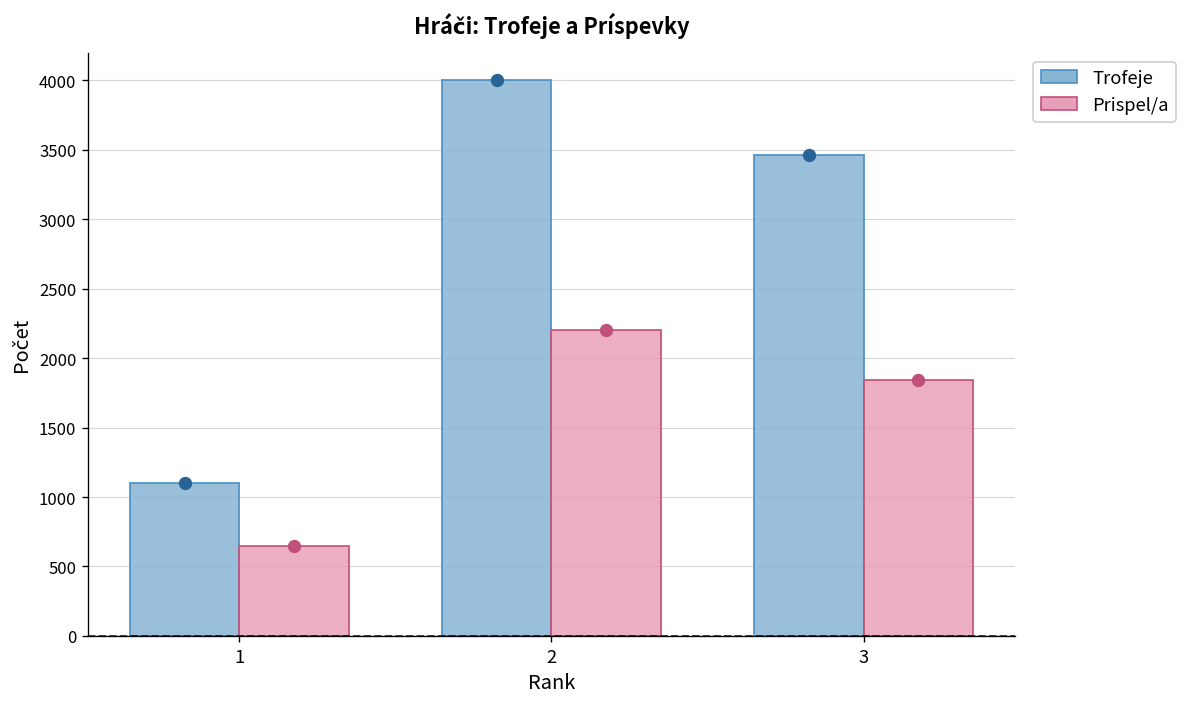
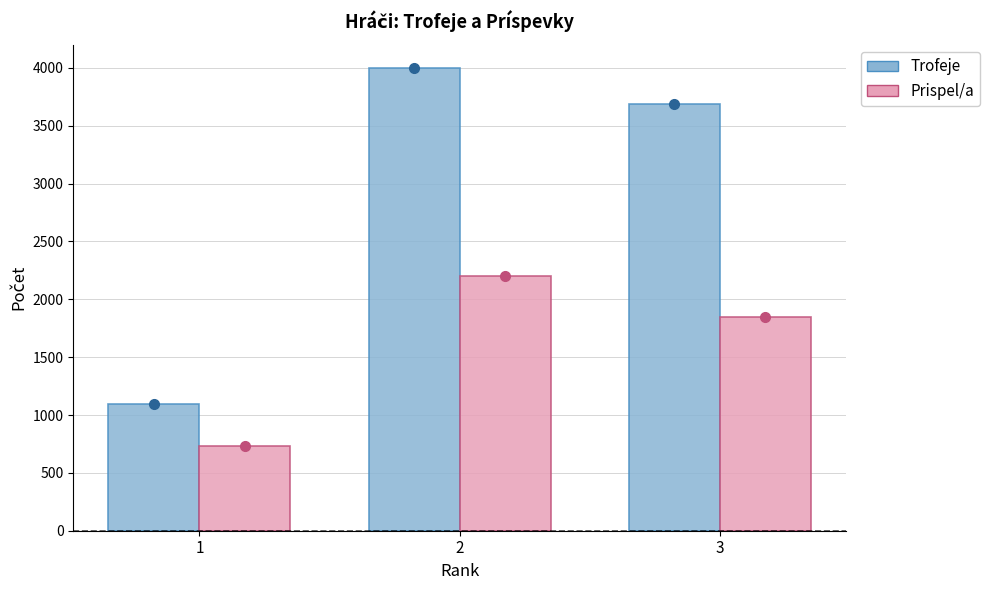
Prispel/a, 1: 650 -> 730
Trofeje, 3: 3460 -> 3690
